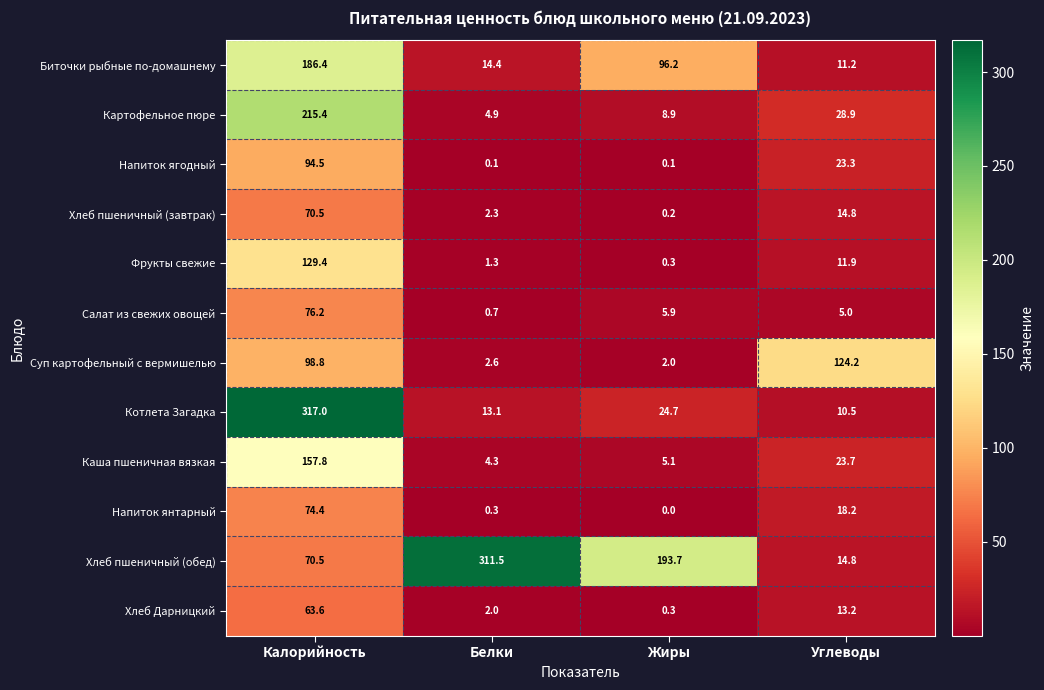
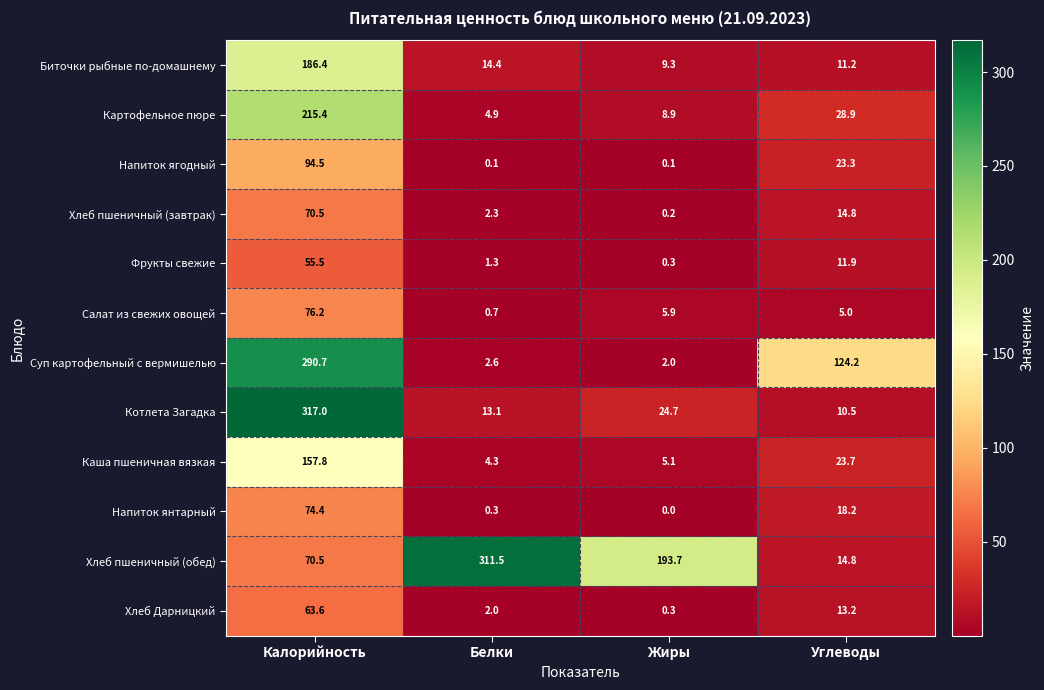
Биточки рыбные по-домашнему, Жиры: 96.2 -> 9.3
Фрукты свежие, Калорийность: 129.4 -> 55.5
Суп картофельный с вермишелью, Калорийность: 98.8 -> 290.7
